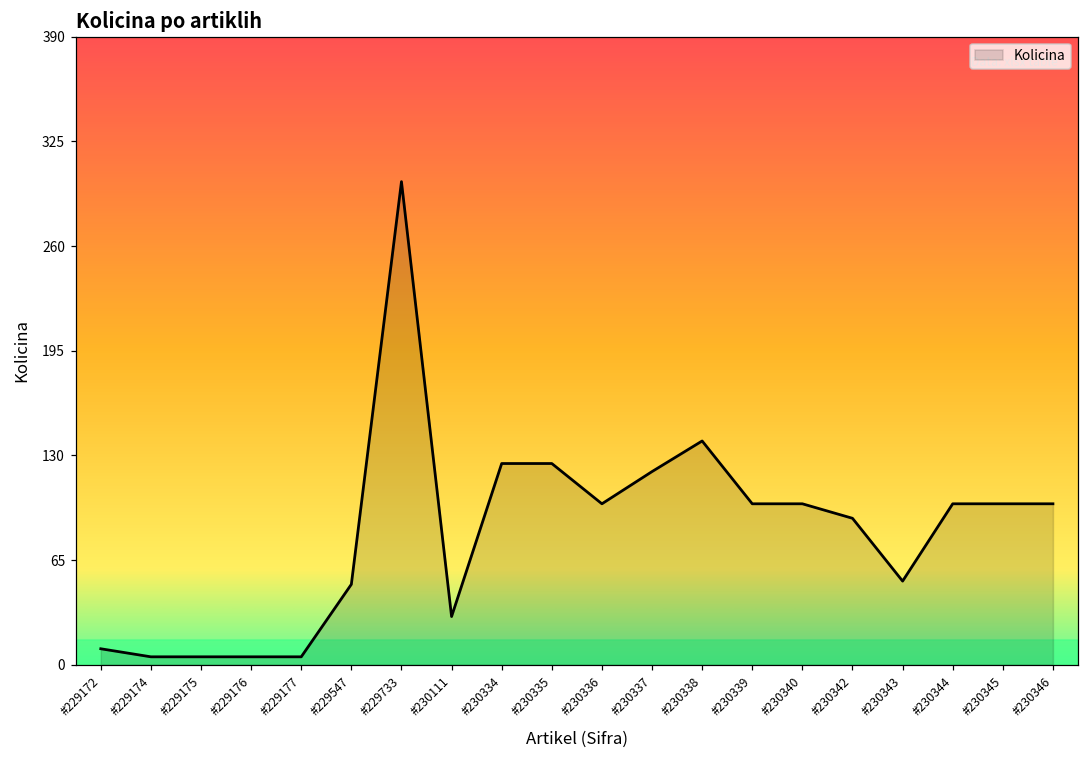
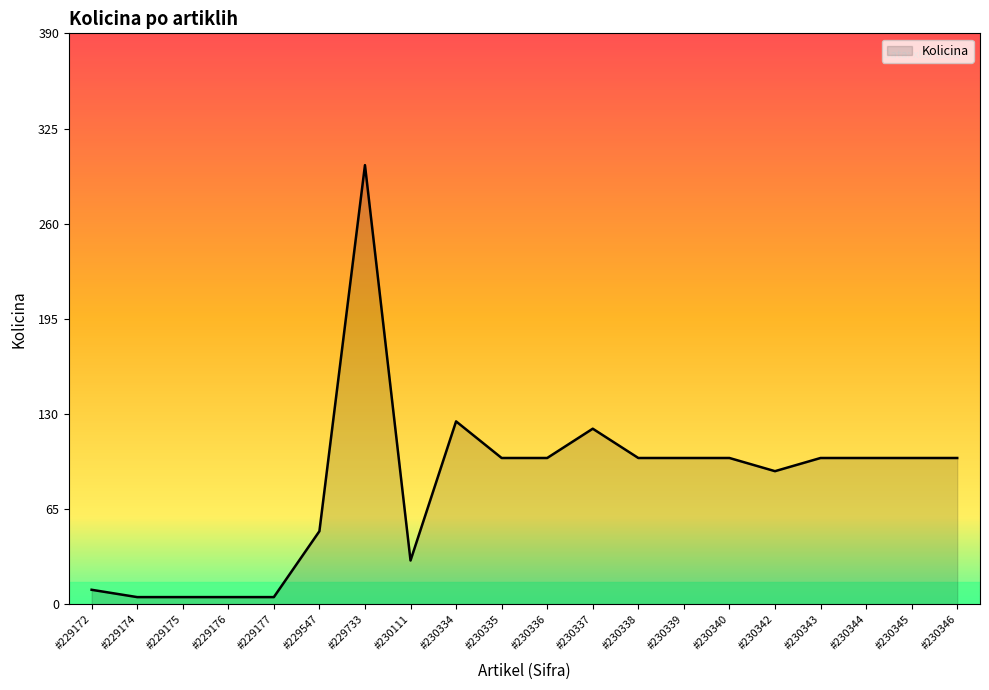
#230335: 125 -> 100
#230338: 139 -> 100
#230343: 52 -> 100
